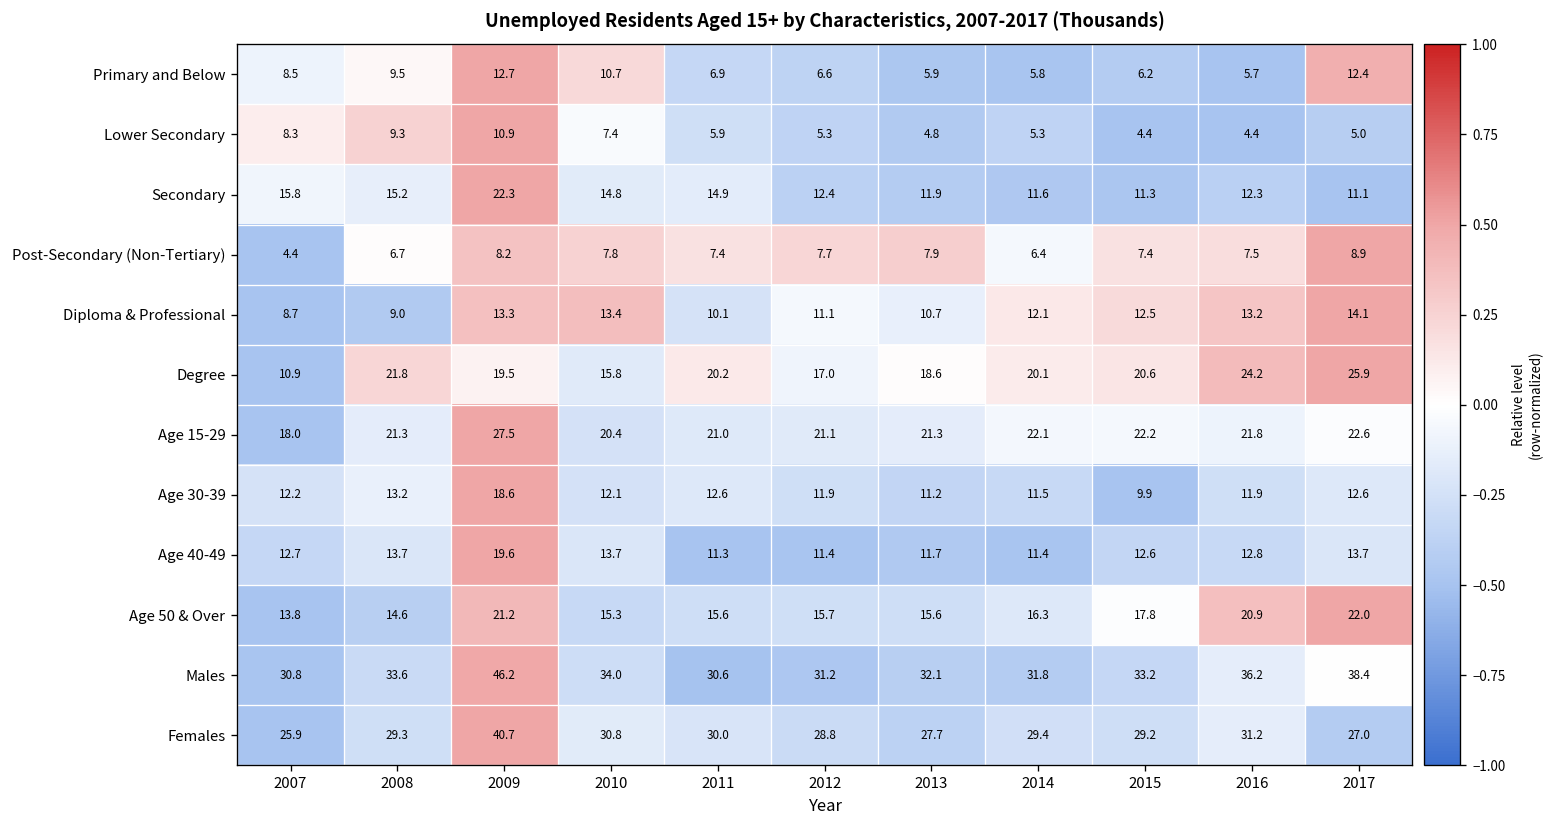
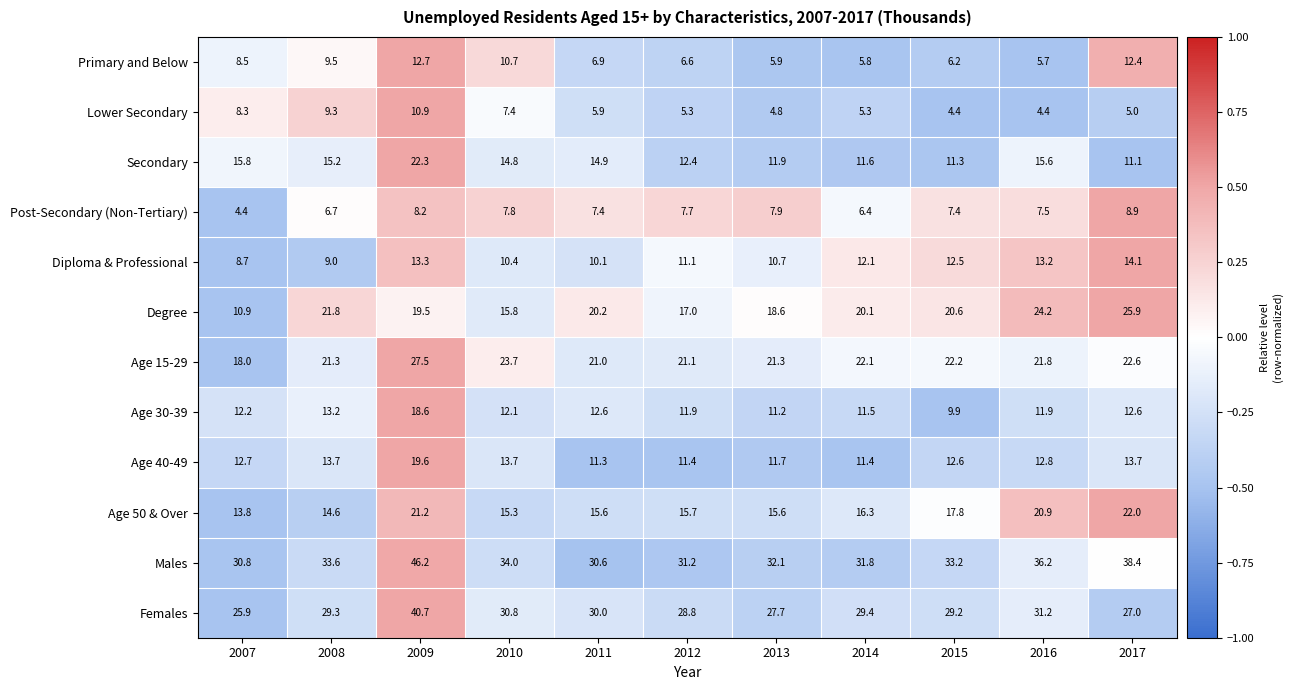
Secondary, 2016: 12.3 -> 15.6
Diploma & Professional, 2010: 13.4 -> 10.4
Age 15-29, 2010: 20.4 -> 23.7
